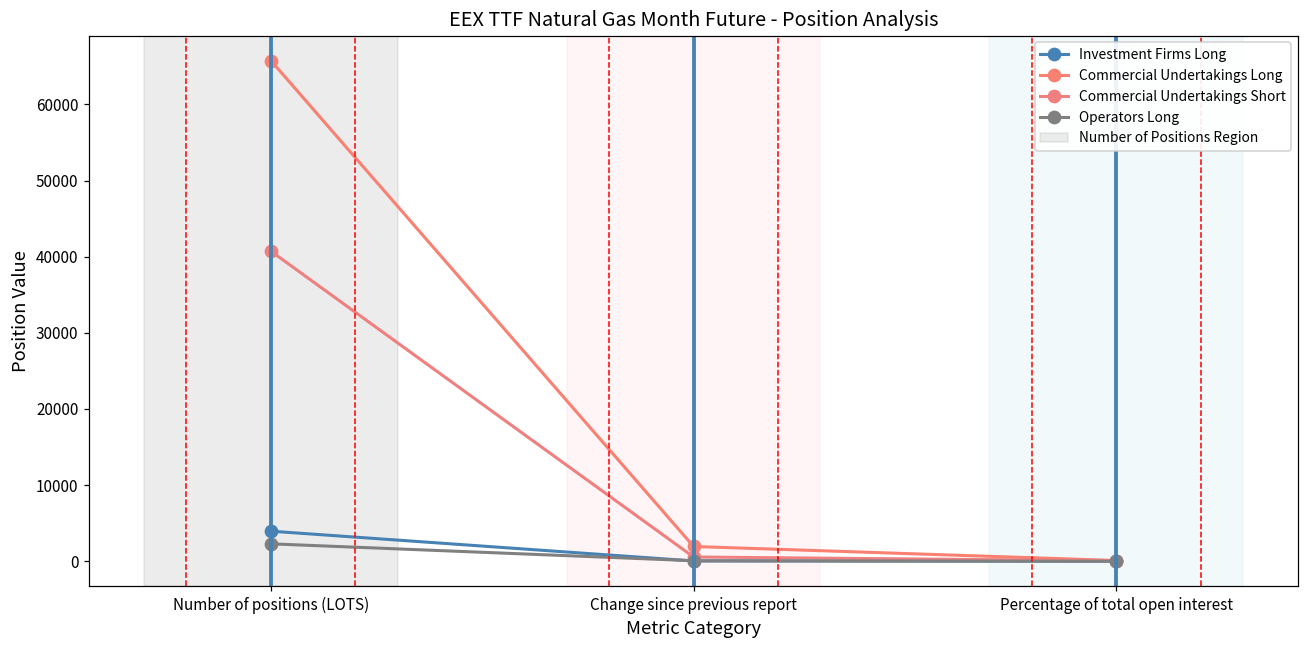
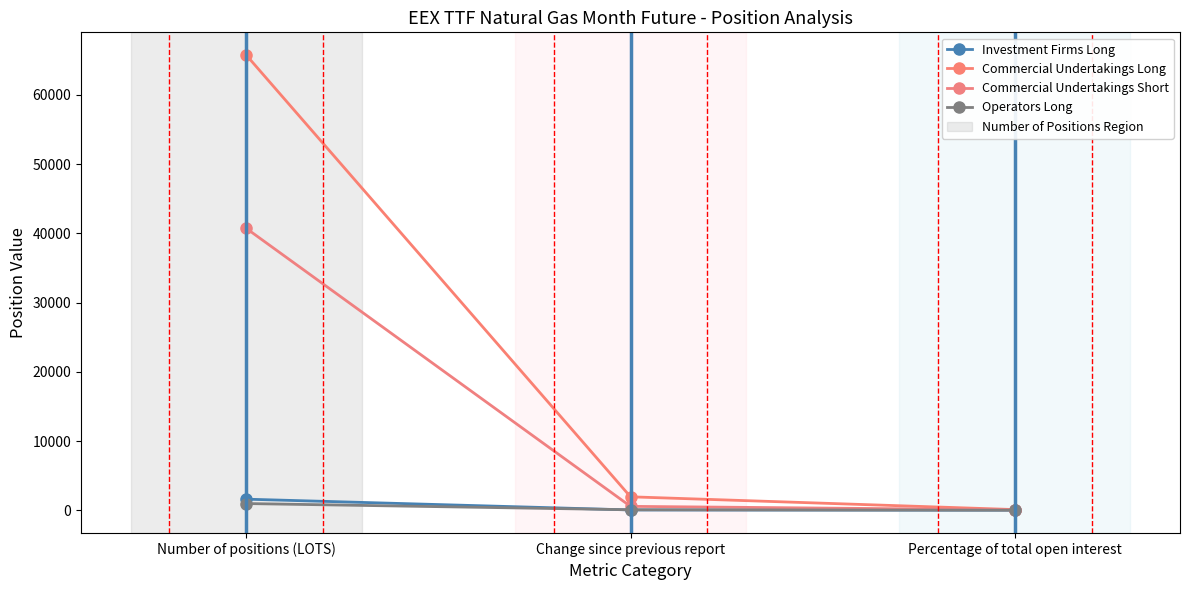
Investment Firms Long, Number of positions (LOTS): 4000 -> 2000
Operators Long, Number of positions (LOTS): 2000 -> 1000
